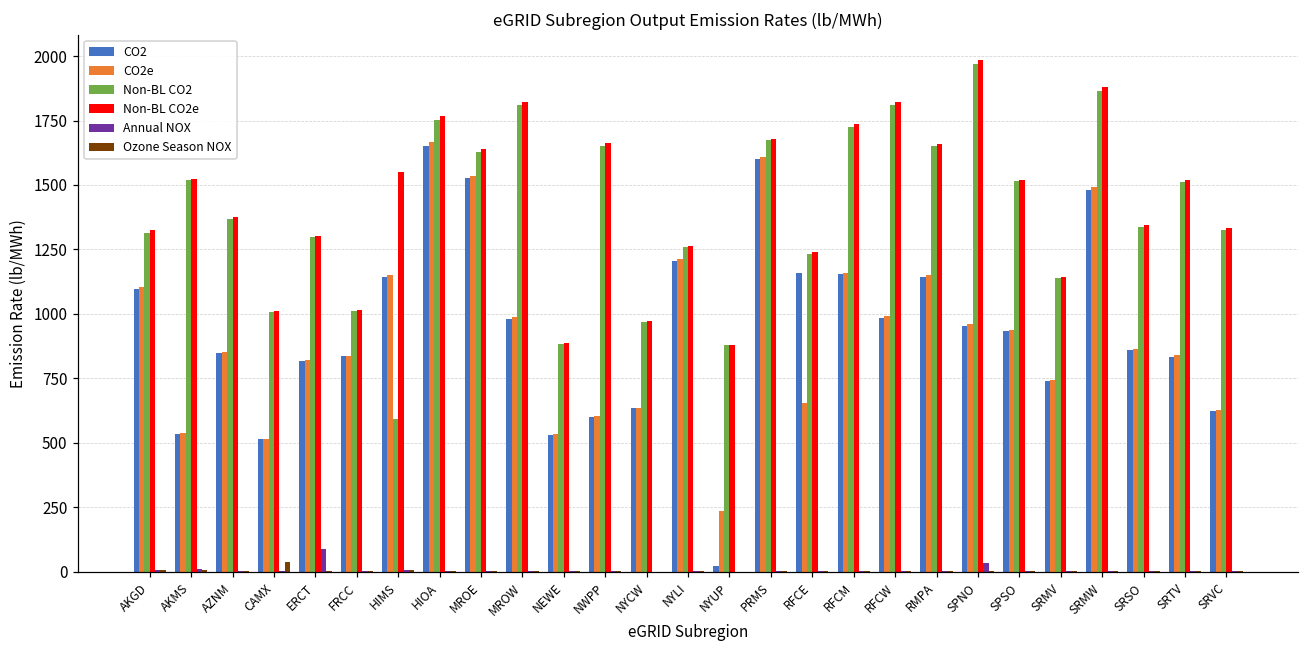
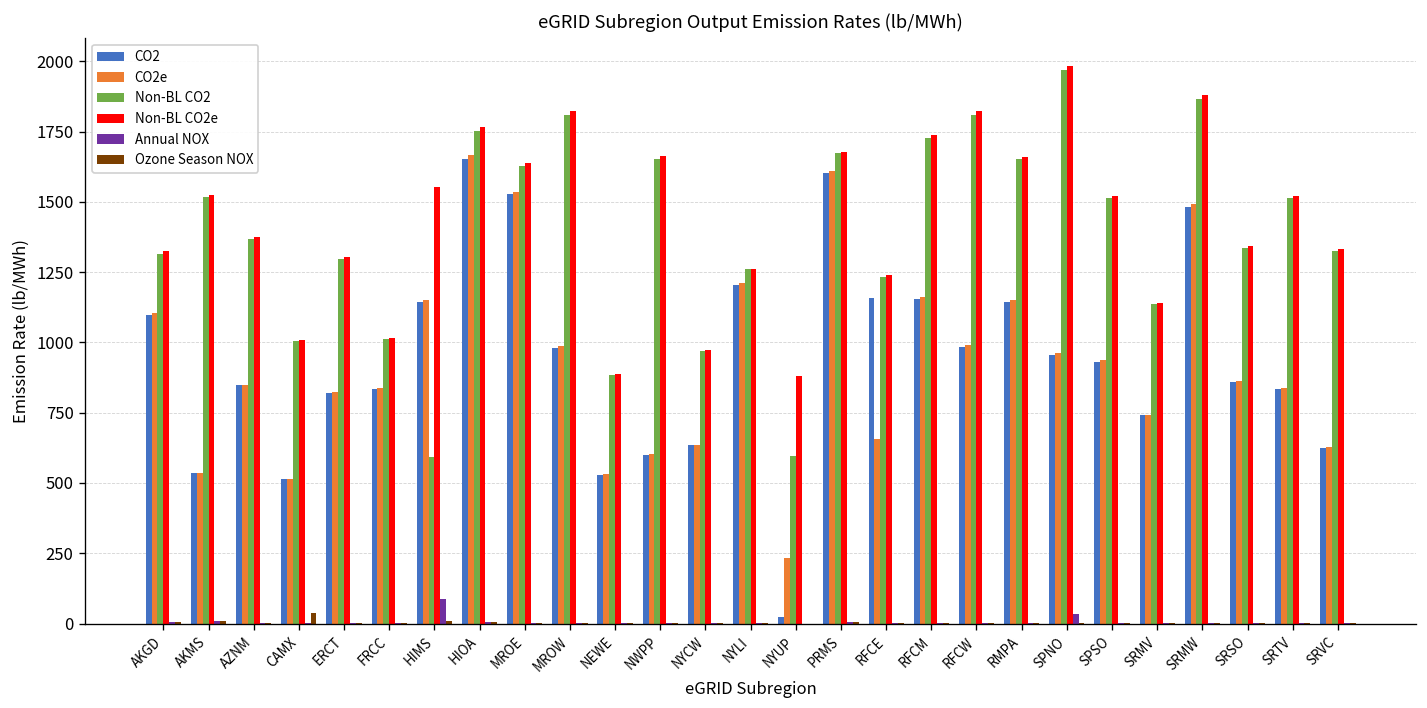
Annual NOX, ERCT: 90 -> 0
Annual NOX, HIMS: 10 -> 90
Non-BL CO2, NYUP: 880 -> 600
